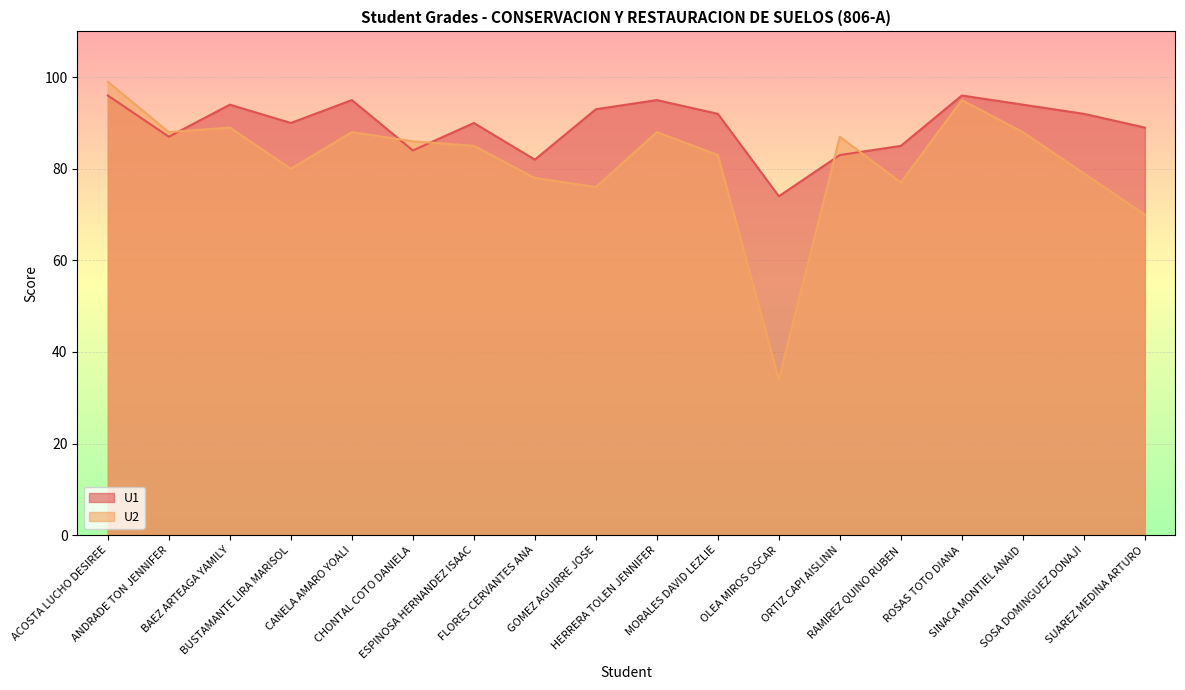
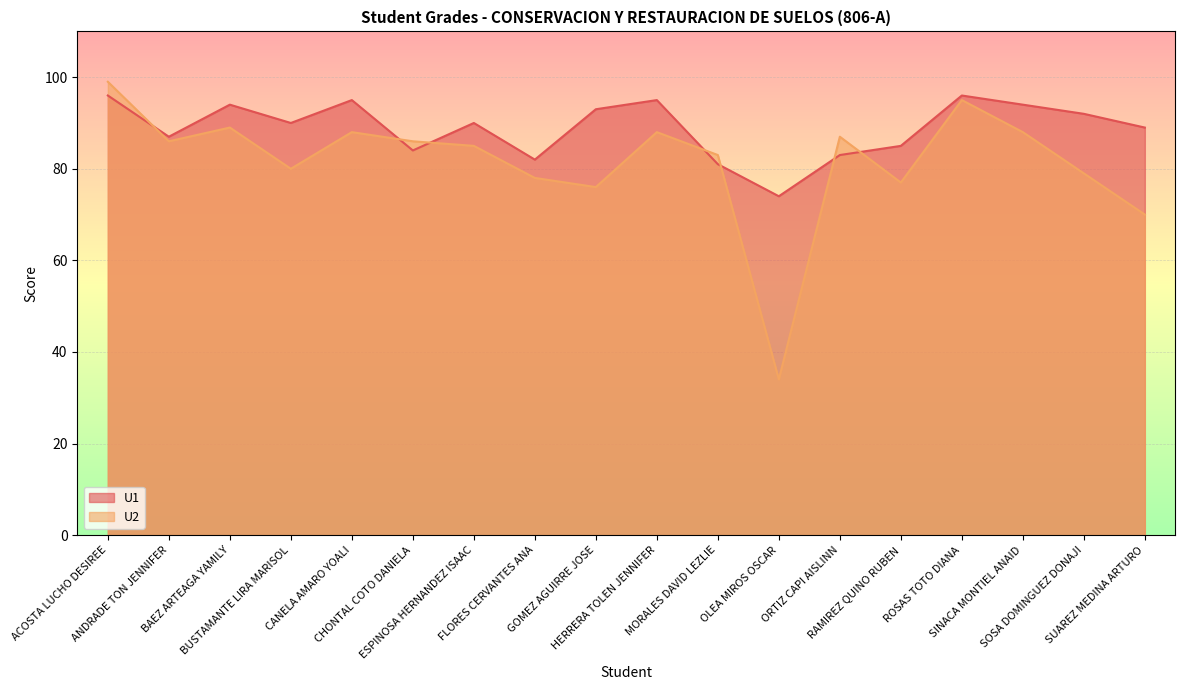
U2, ANDRADE TON JENNIFER: 88 -> 86
U1, MORALES DAVID LEZLIE: 92 -> 81
